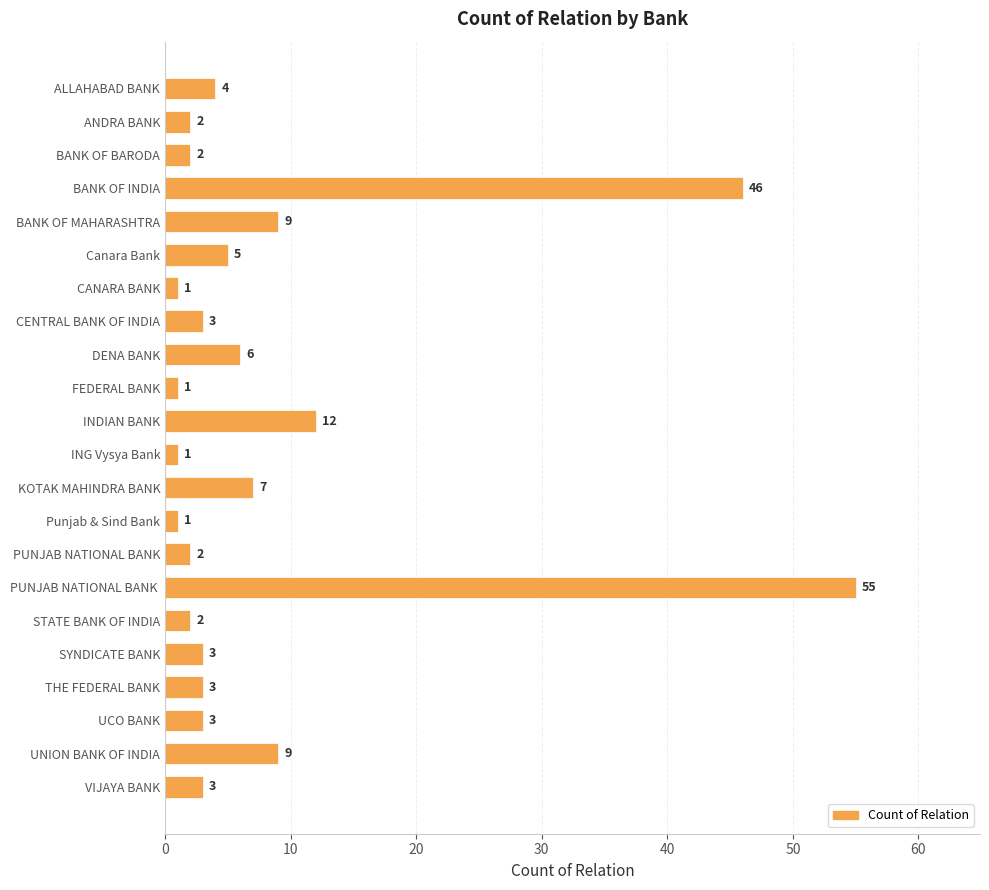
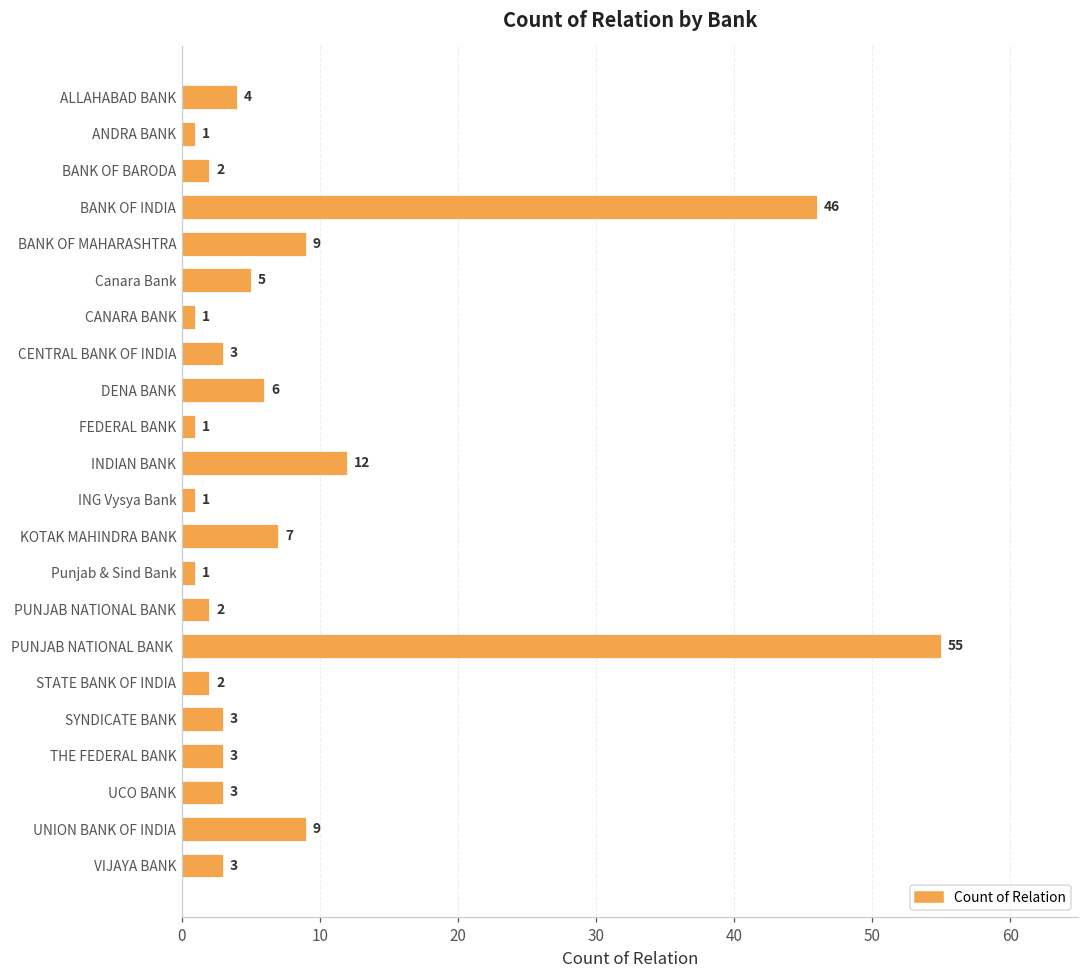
ANDRA BANK: 2 -> 1
